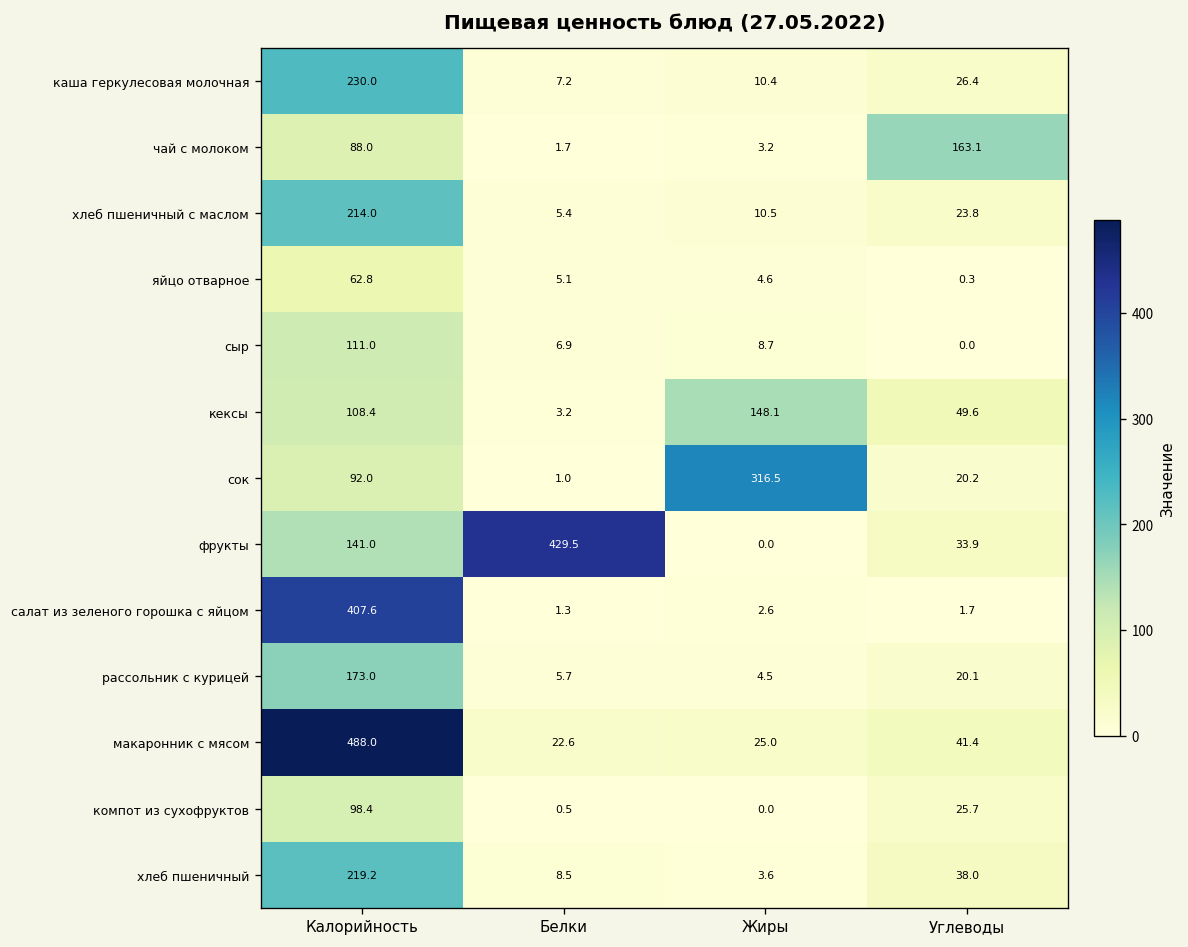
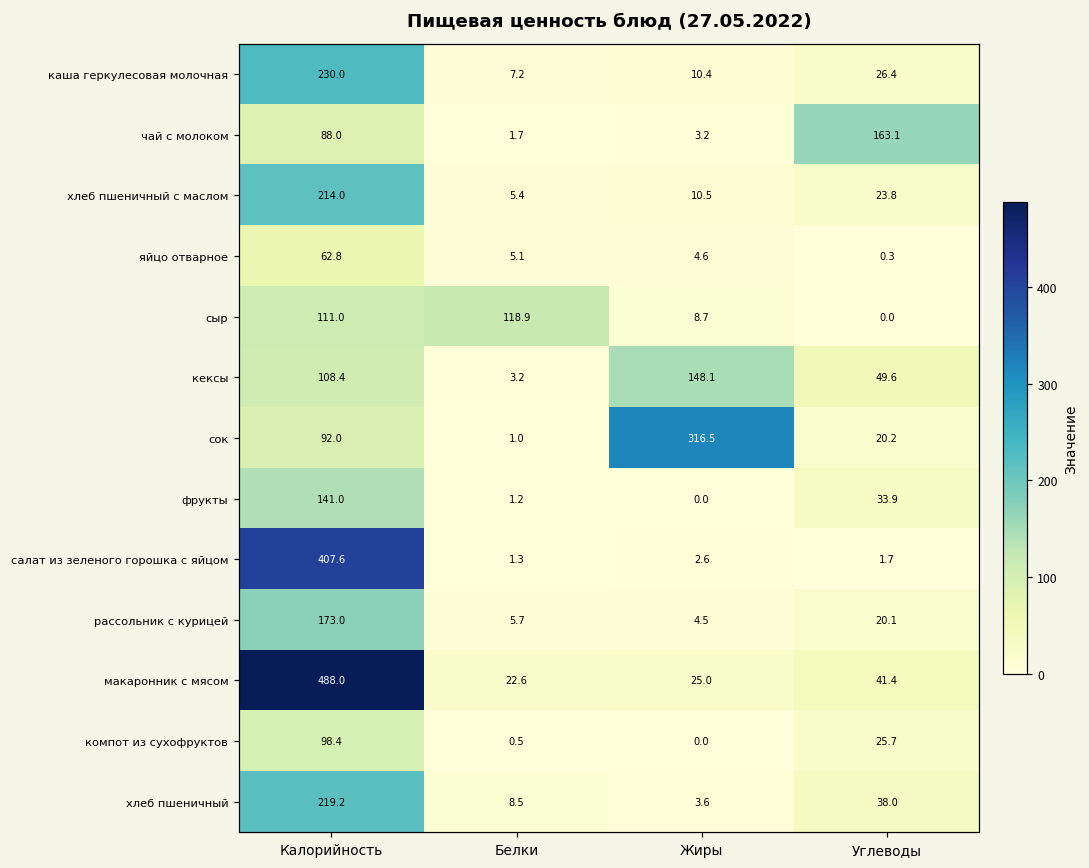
сыр, Белки: 6.9 -> 118.9
фрукты, Белки: 429.5 -> 1.2
